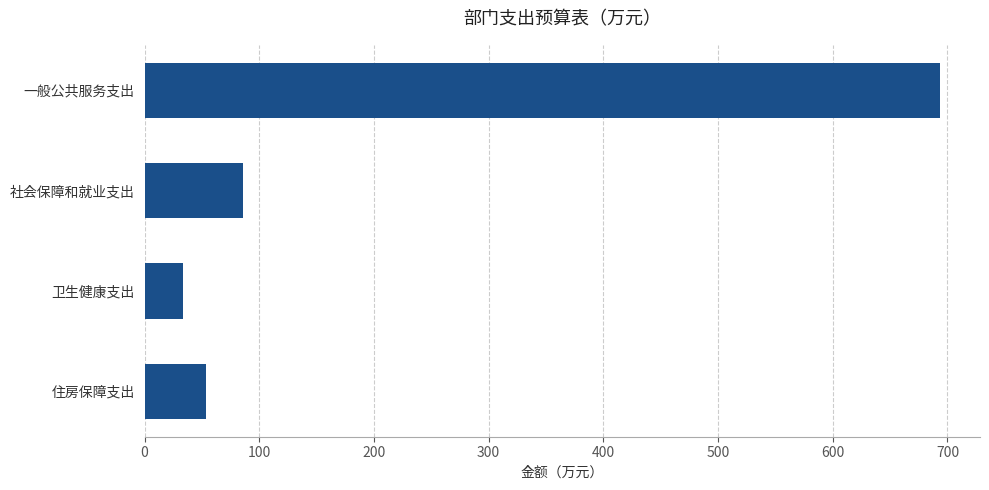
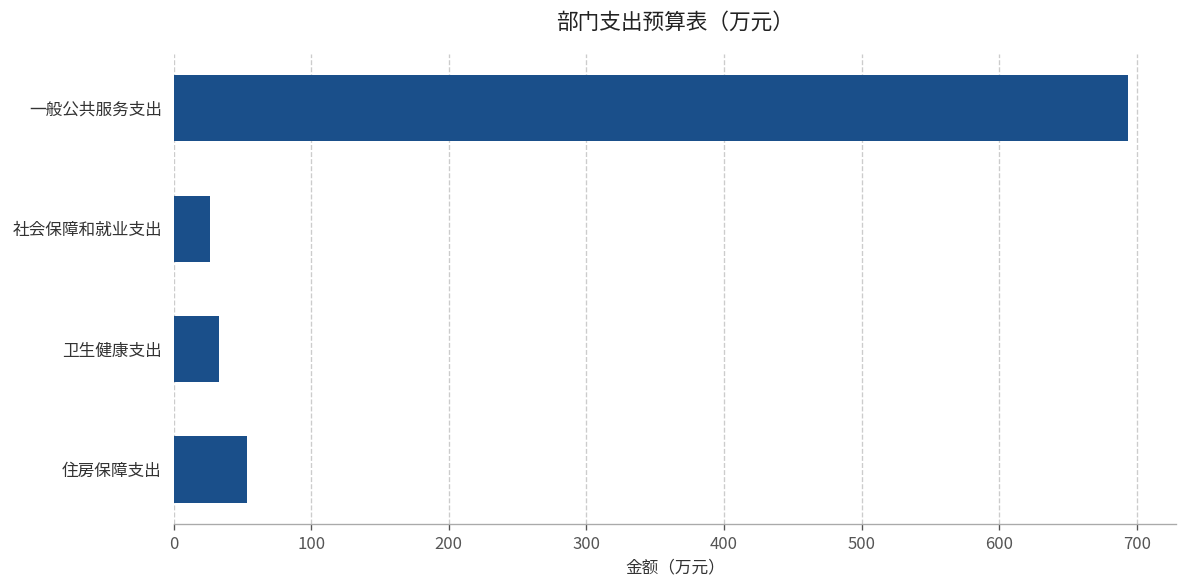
社会保障和就业支出: 85 -> 26
